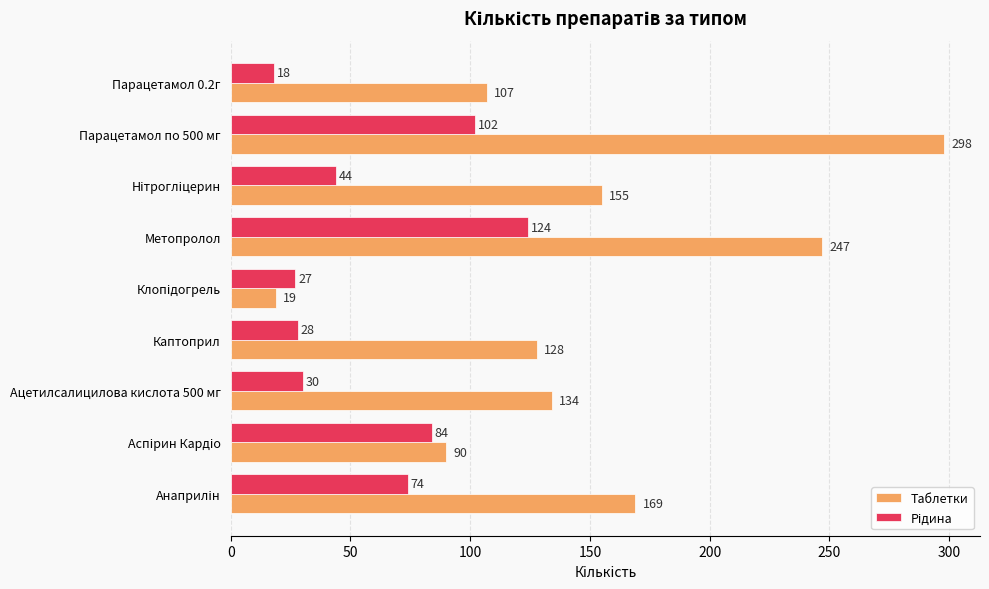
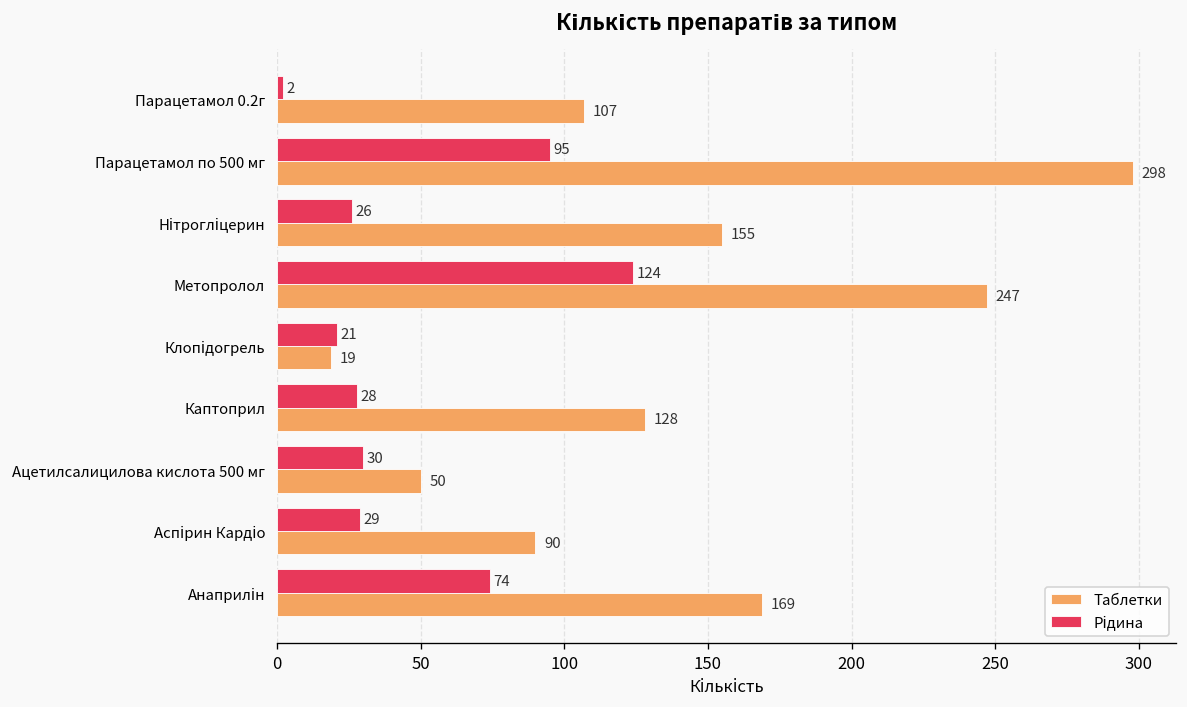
Рідина, Парацетамол 0.2г: 18 -> 2
Рідина, Парацетамол по 500 мг: 102 -> 95
Рідина, Нітрогліцерин: 44 -> 26
Рідина, Клопідогрель: 27 -> 21
Таблетки, Ацетилсалицилова кислота 500 мг: 134 -> 50
Рідина, Аспірин Кардіо: 84 -> 29
